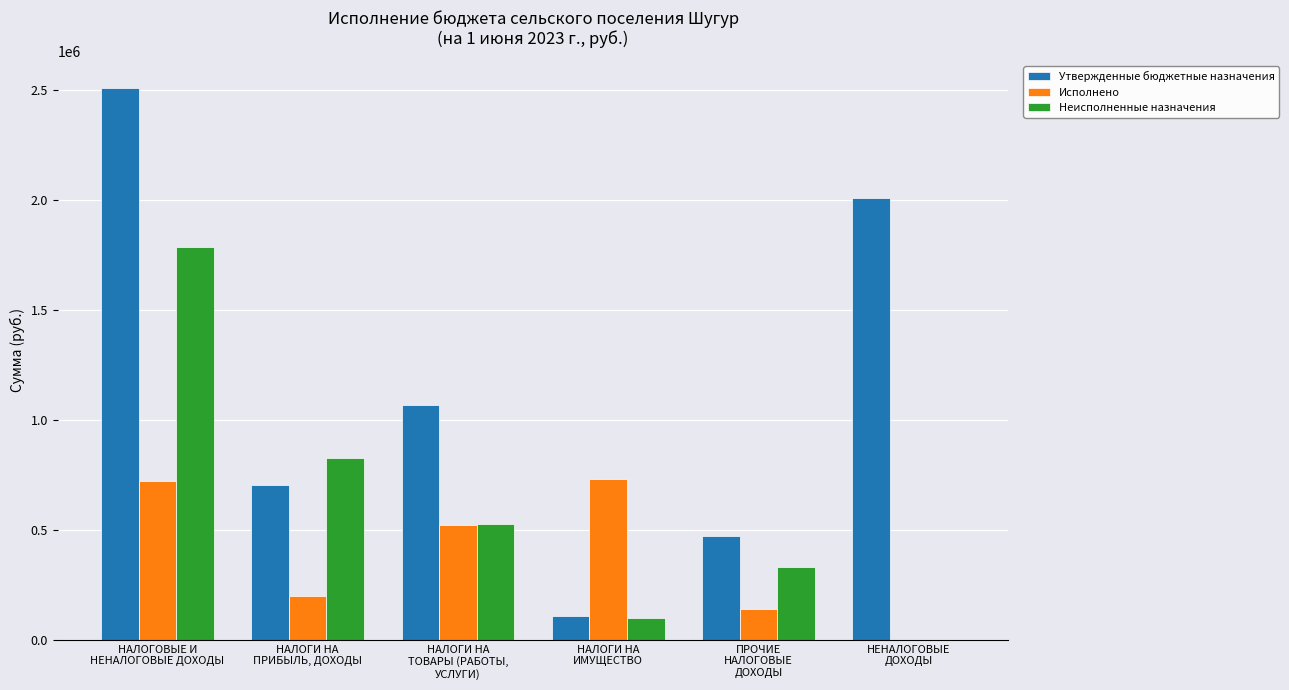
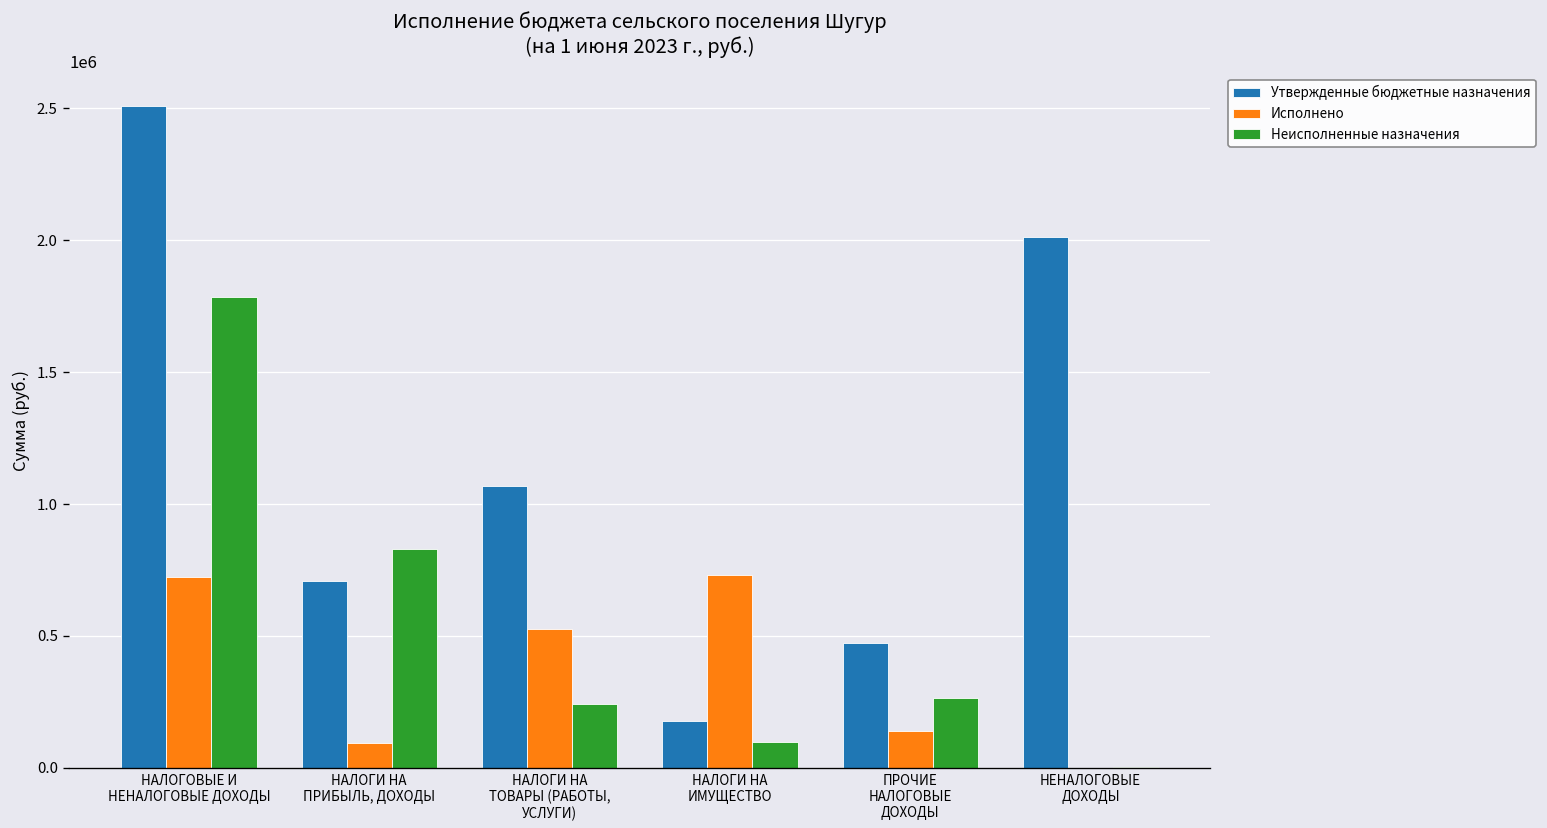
Исполнено, НАЛОГИ НА ПРИБЫЛЬ, ДОХОДЫ: 200000 -> 90000
Неисполненные назначения, НАЛОГИ НА ТОВАРЫ (РАБОТЫ, УСЛУГИ): 530000 -> 240000
Утвержденные бюджетные назначения, НАЛОГИ НА ИМУЩЕСТВО: 110000 -> 180000
Неисполненные назначения, ПРОЧИЕ НАЛОГОВЫЕ ДОХОДЫ: 330000 -> 270000
